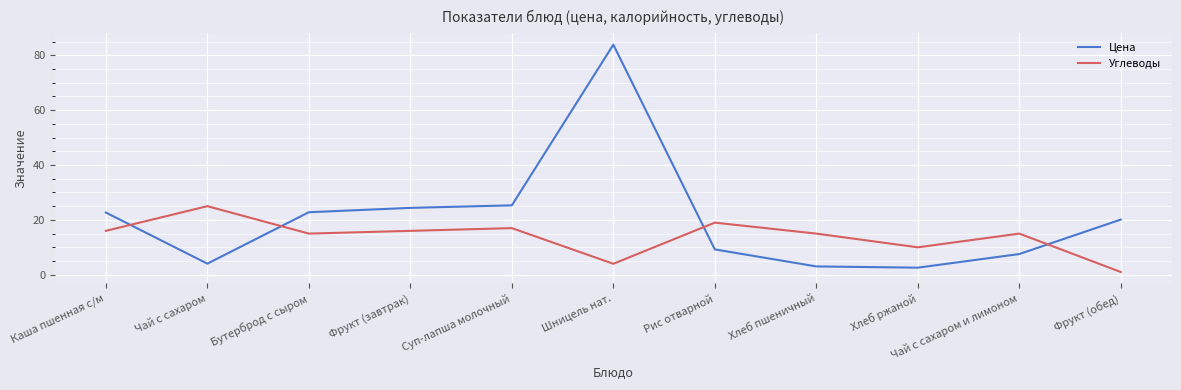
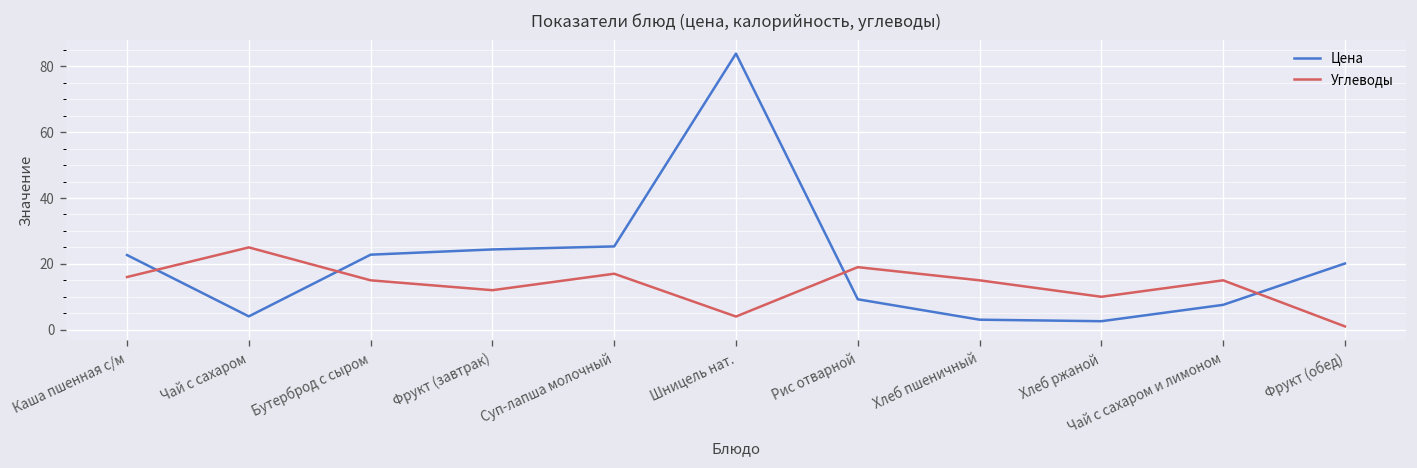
Углеводы, Фрукт (завтрак): 16 -> 12
